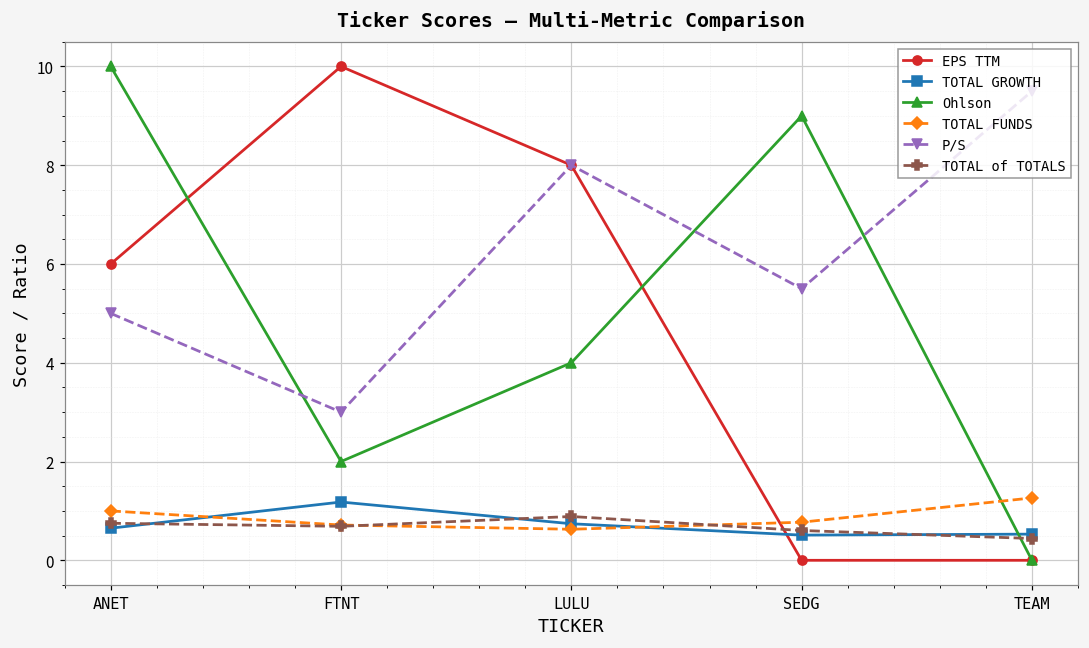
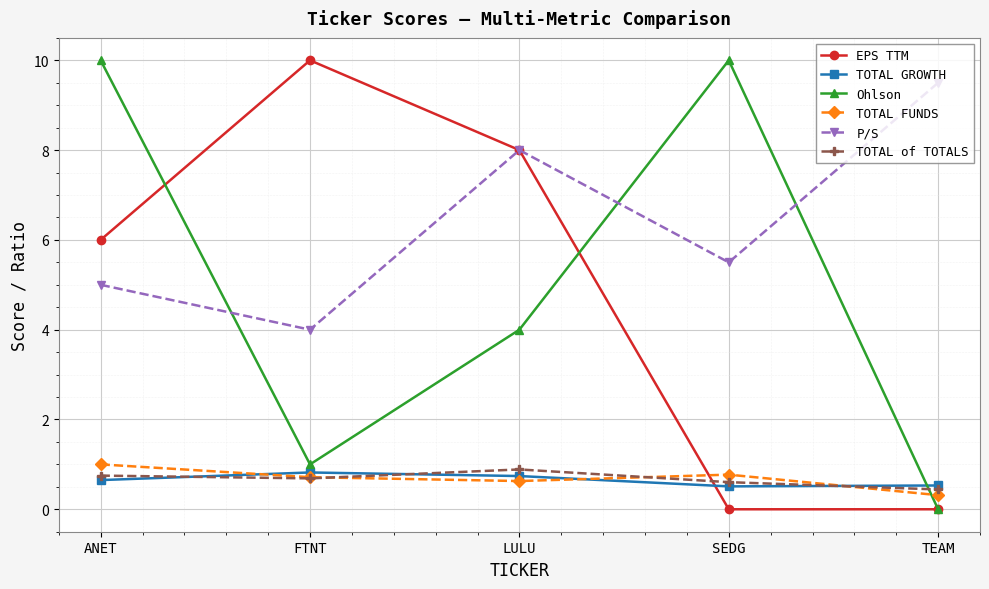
TOTAL GROWTH, FTNT: 1.2 -> 0.8
Ohlson, FTNT: 2 -> 1
P/S, FTNT: 3 -> 4
Ohlson, SEDG: 9 -> 10
TOTAL FUNDS, TEAM: 1.3 -> 0.3
